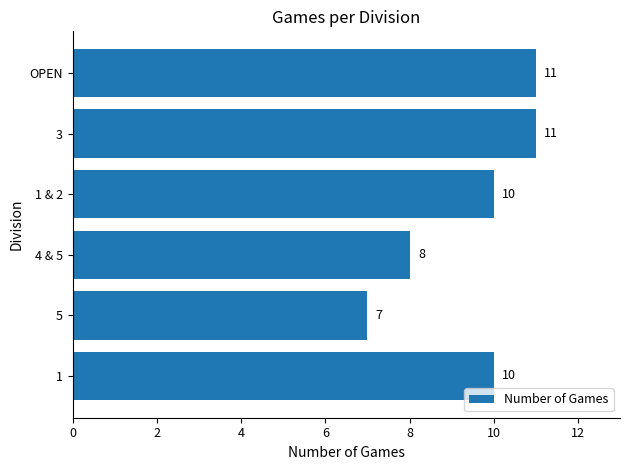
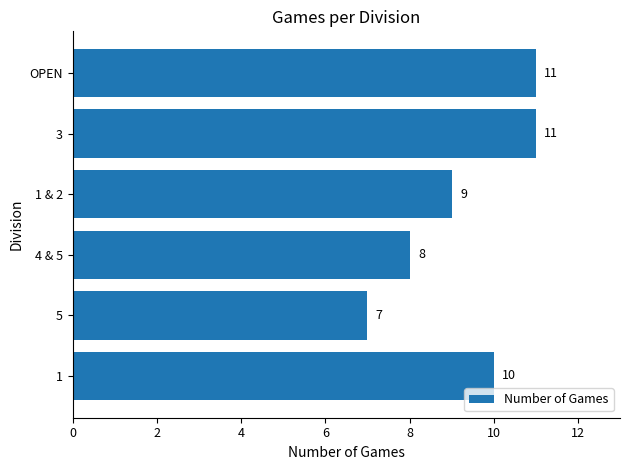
1 & 2: 10 -> 9
